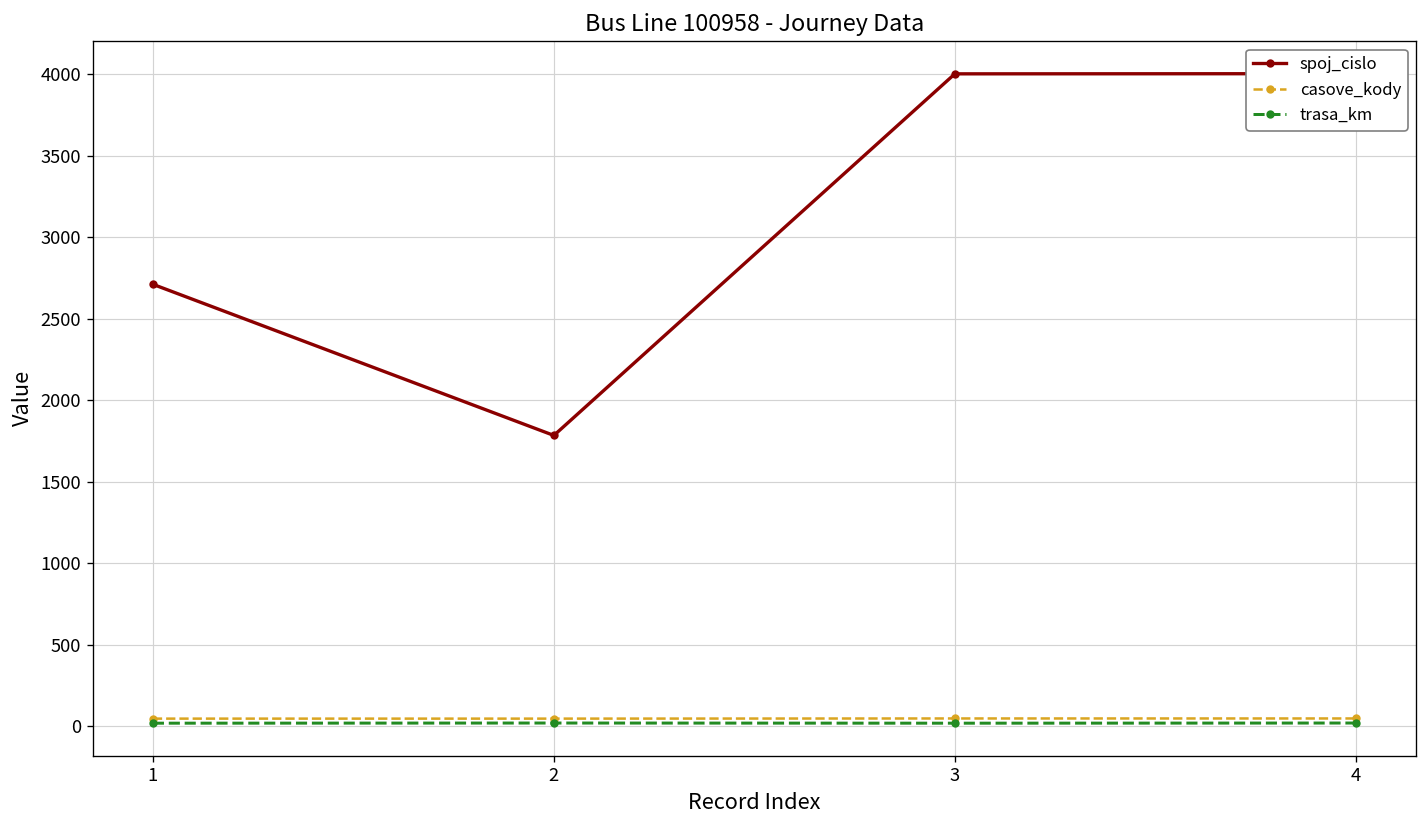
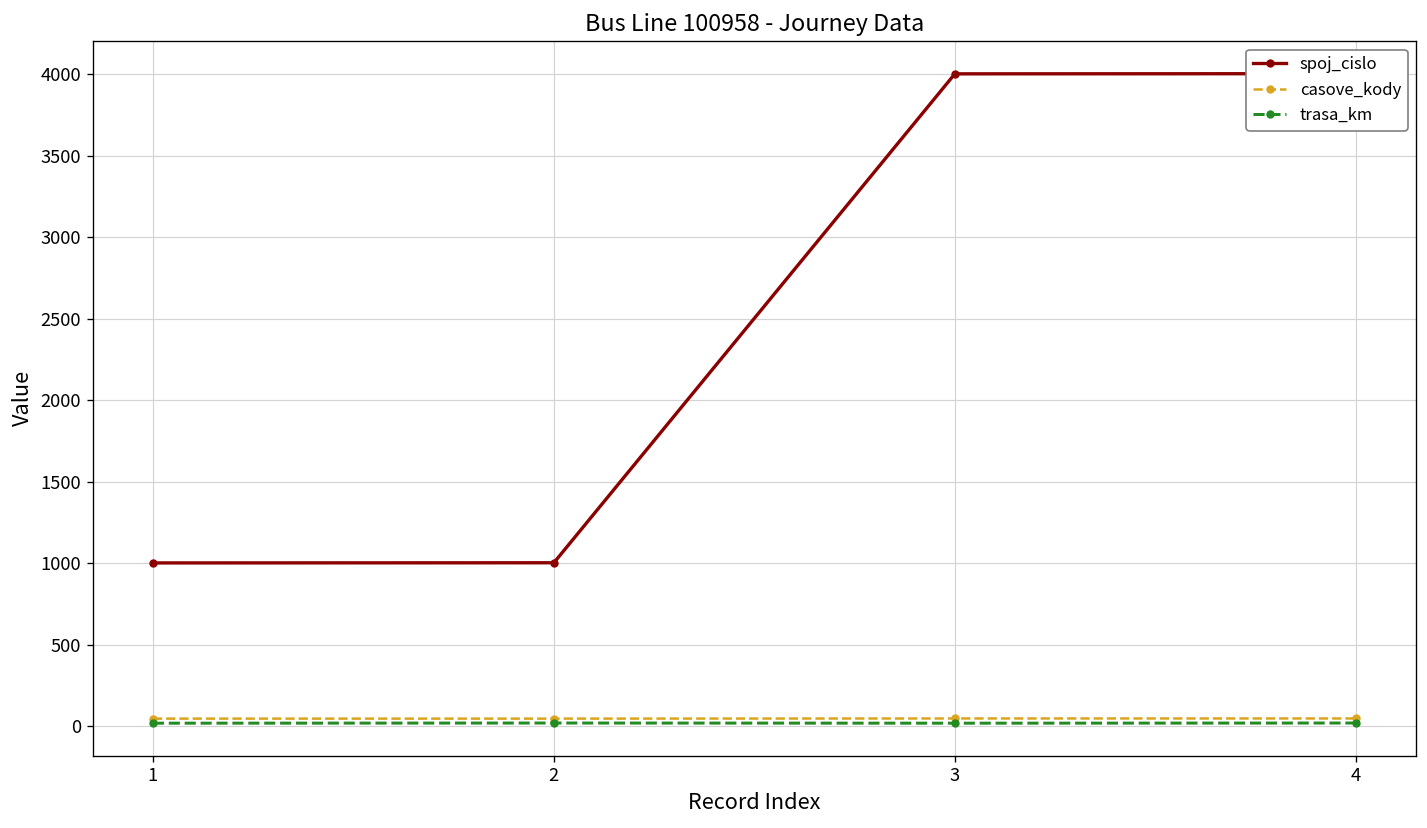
spoj_cislo, 1: 2710 -> 1000
spoj_cislo, 2: 1780 -> 1000
